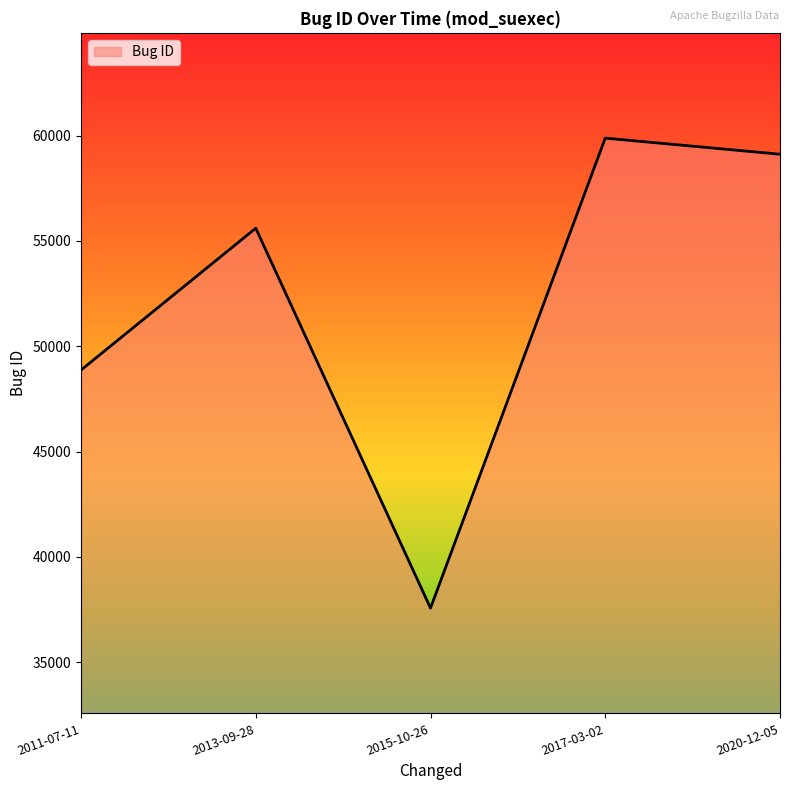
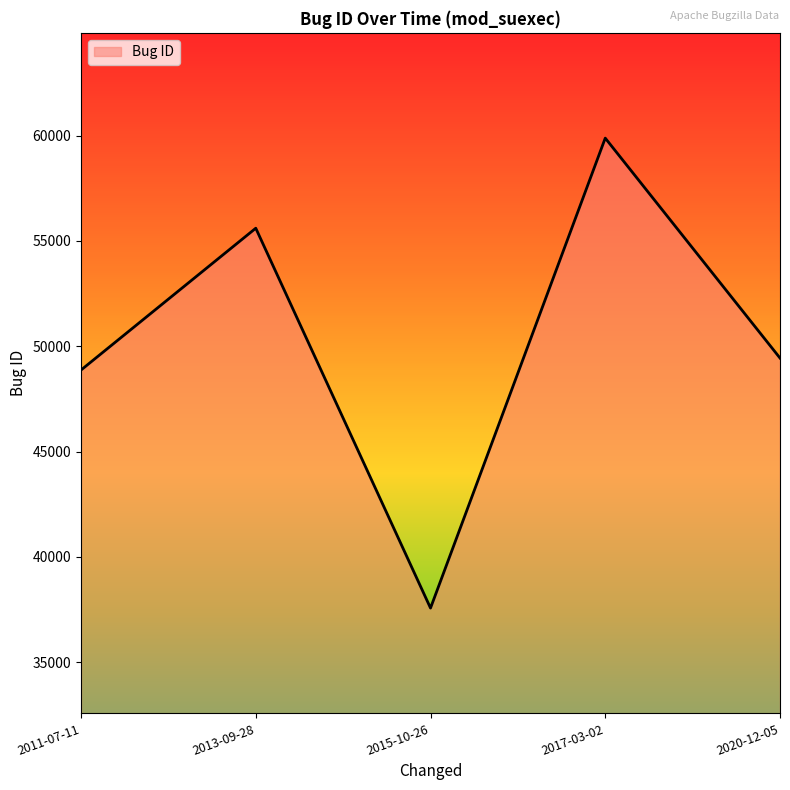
2020-12-05: 59100 -> 49400
